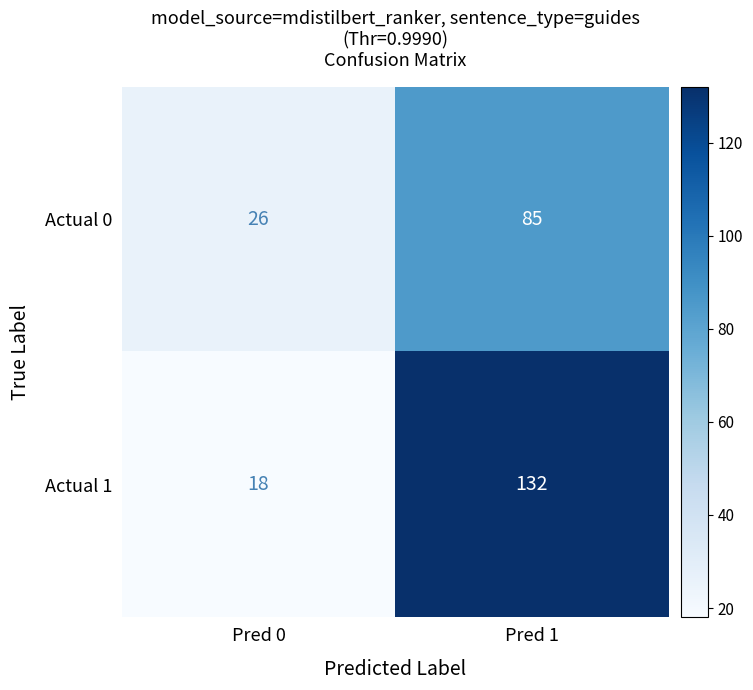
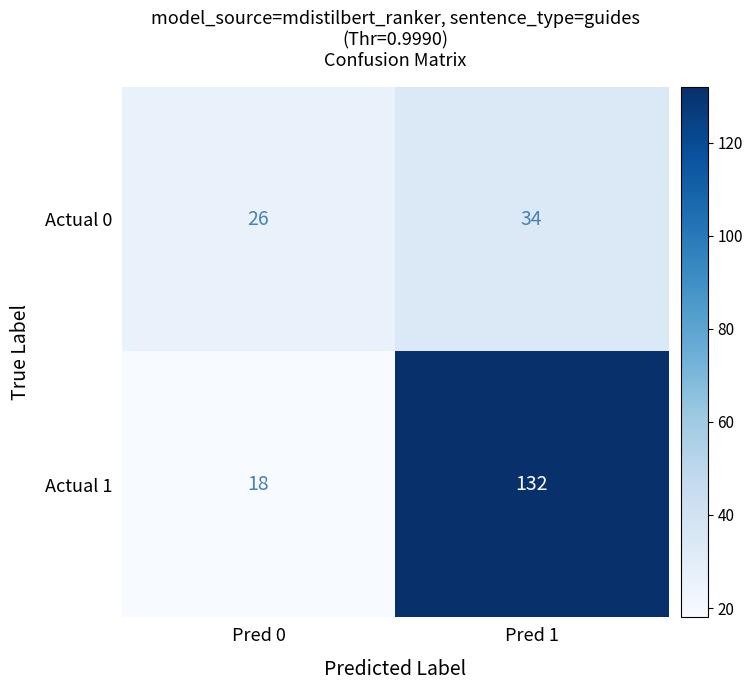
Actual 0, Pred 1: 85 -> 34
